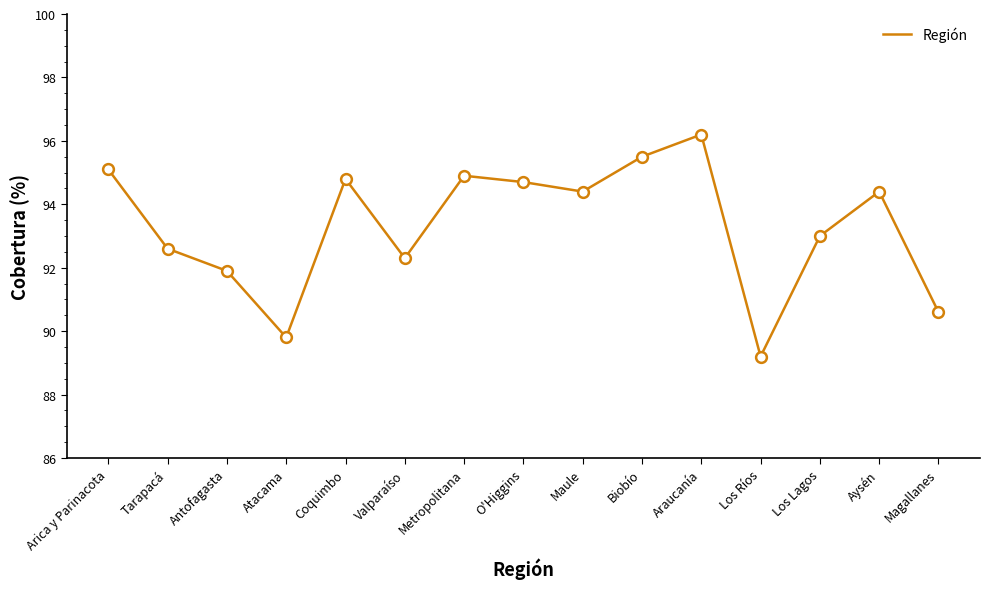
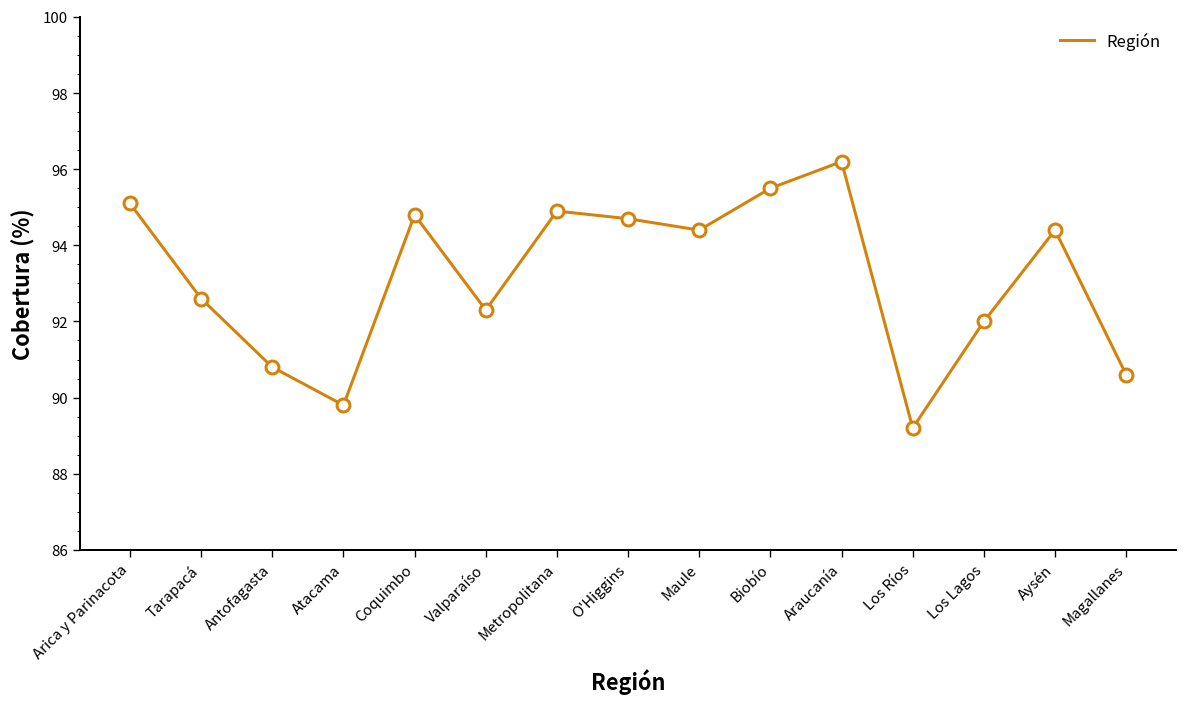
Antofagasta: 91.9 -> 90.8
Los Lagos: 93 -> 92
